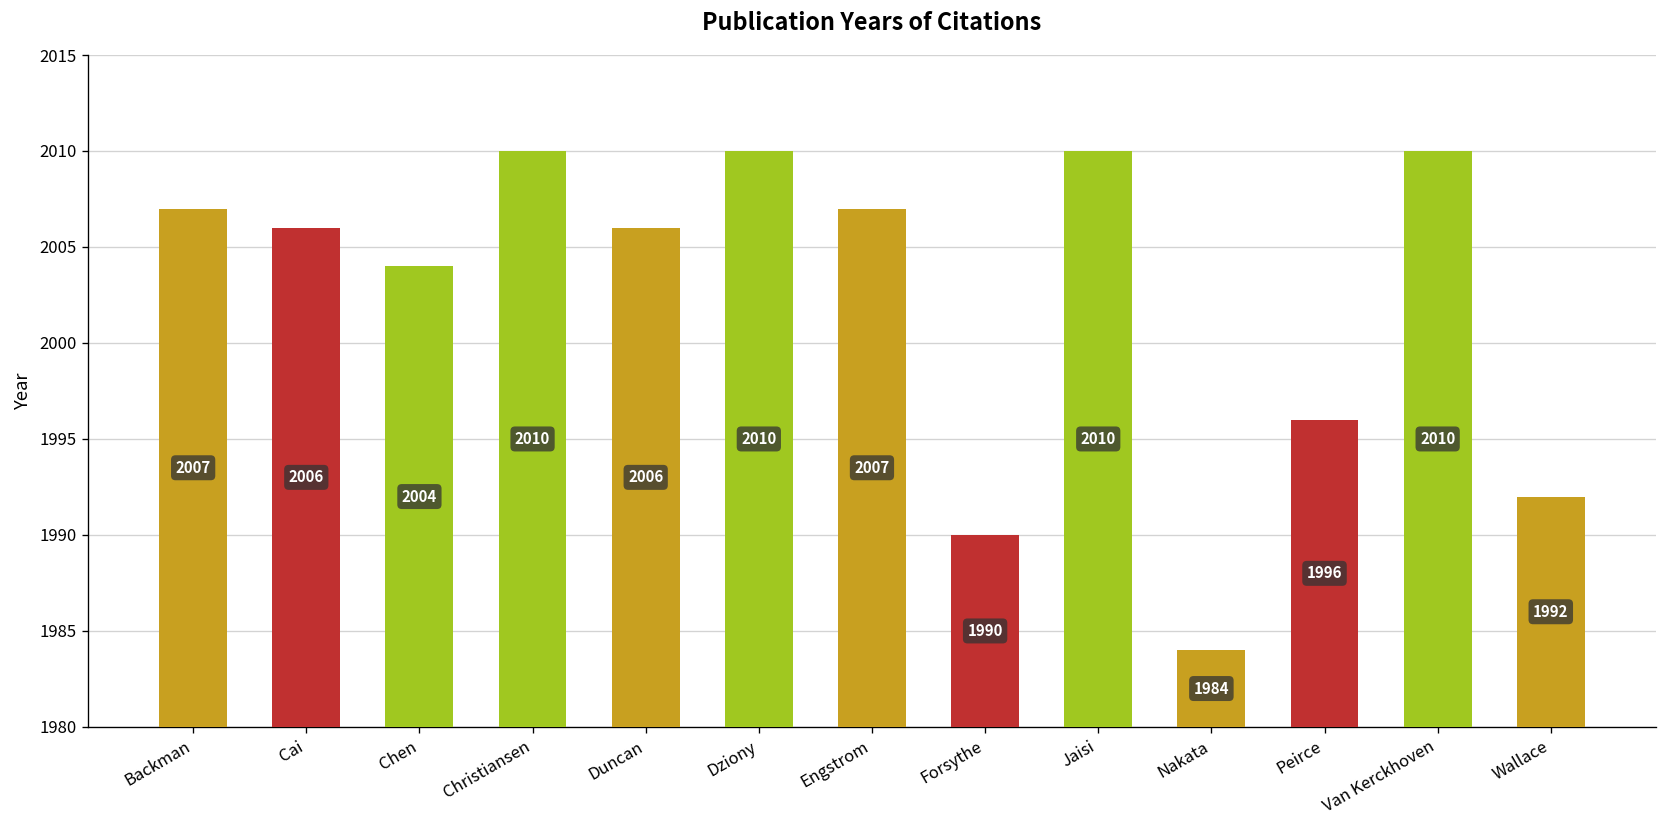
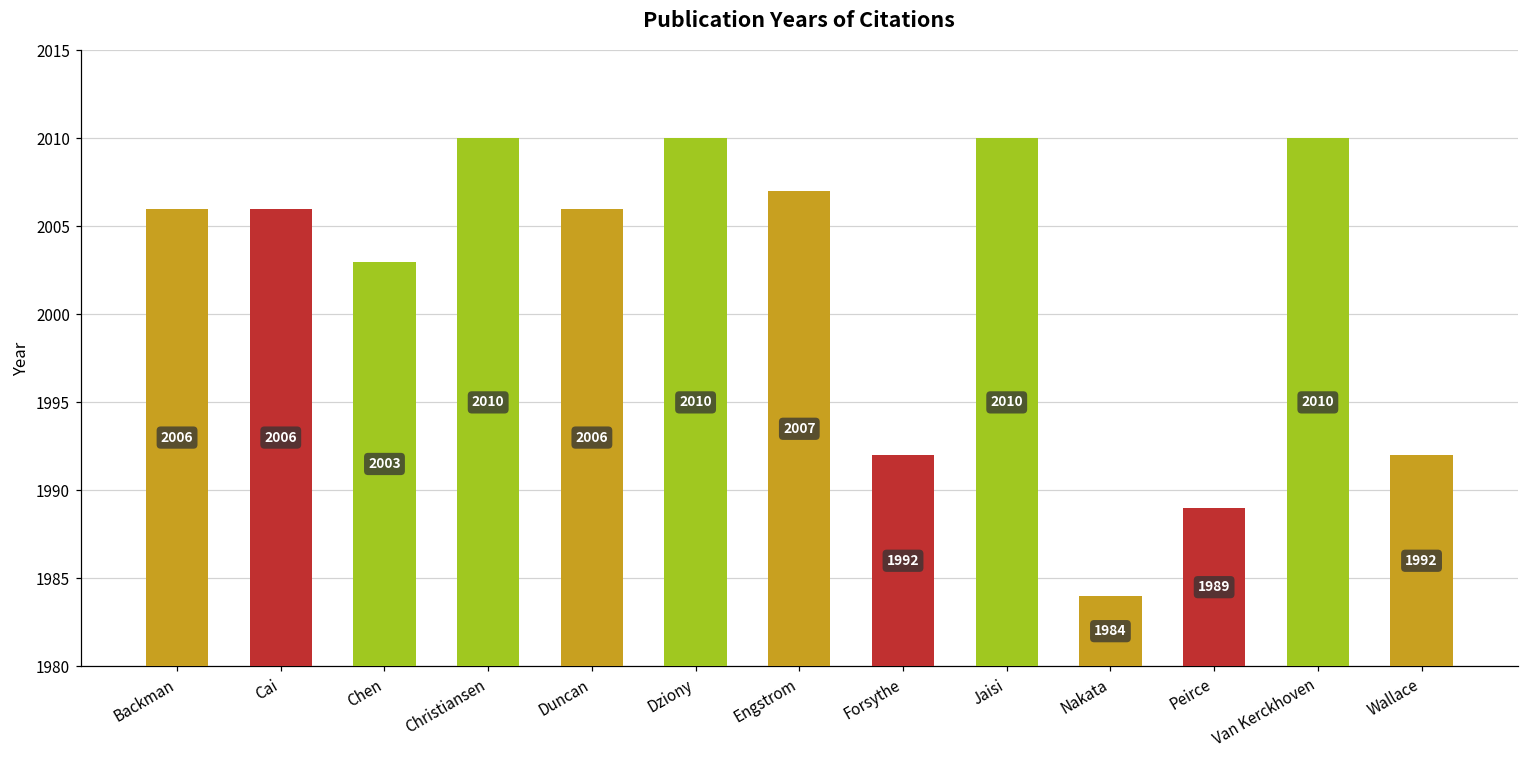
Backman: 2007 -> 2006
Chen: 2004 -> 2003
Forsythe: 1990 -> 1992
Peirce: 1996 -> 1989
